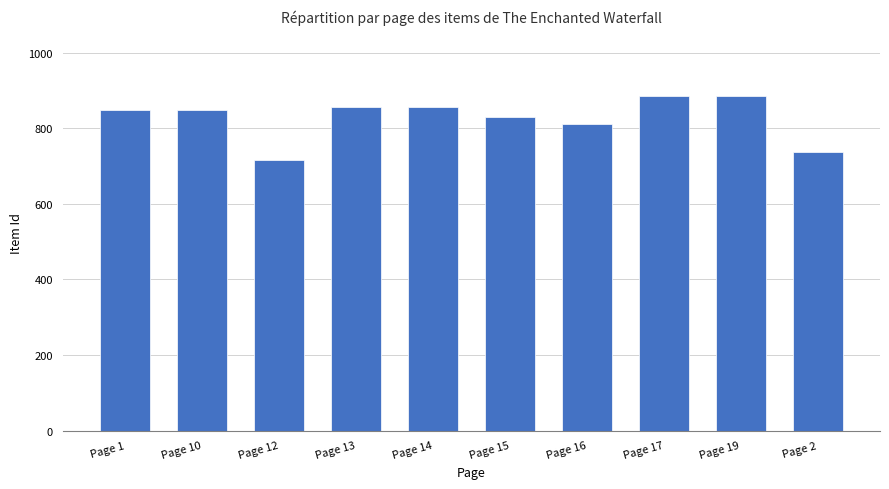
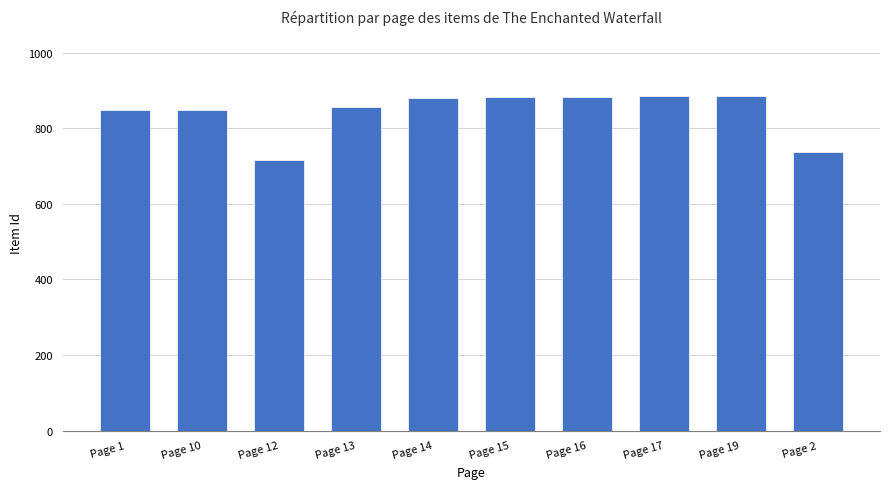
Page 14: 860 -> 880
Page 15: 830 -> 880
Page 16: 810 -> 880
